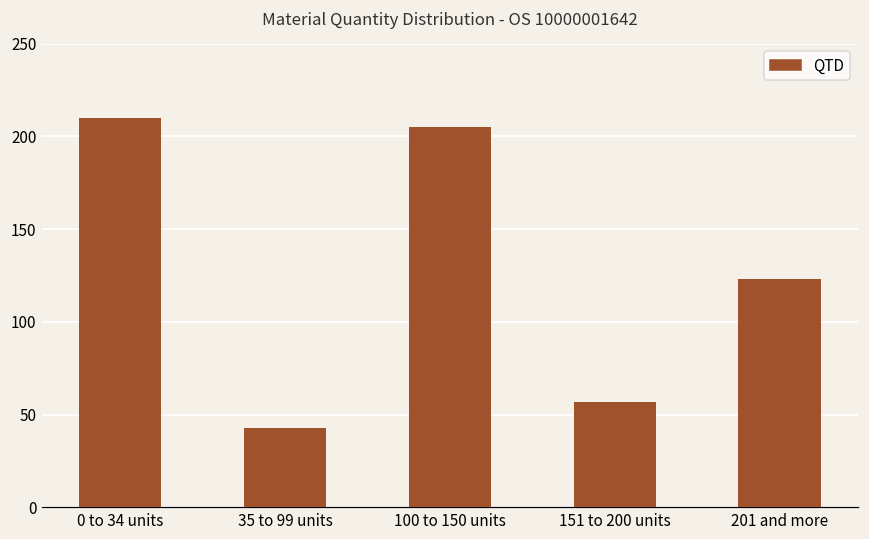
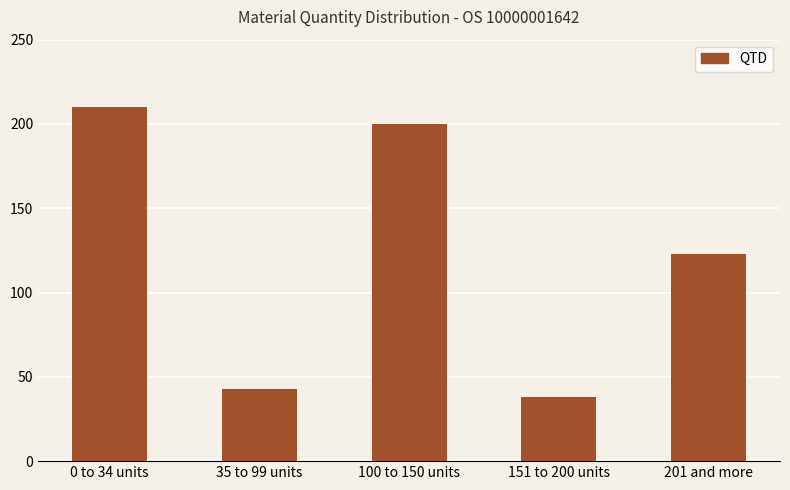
100 to 150 units: 205 -> 200
151 to 200 units: 57 -> 38
